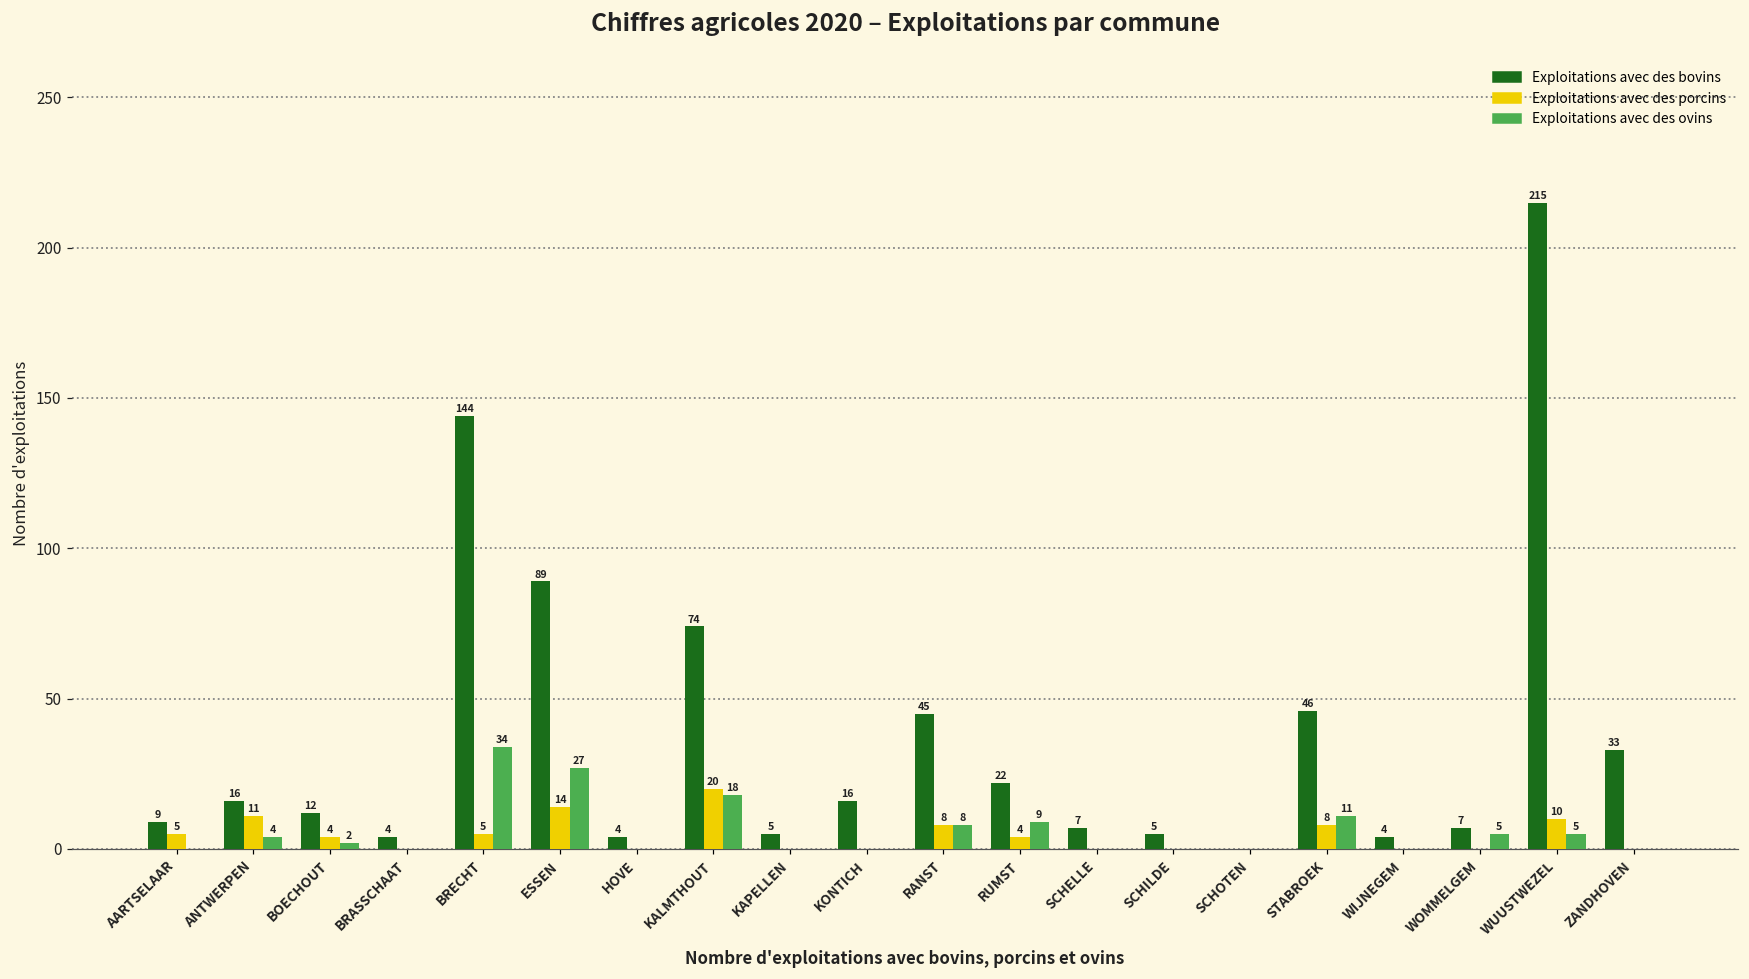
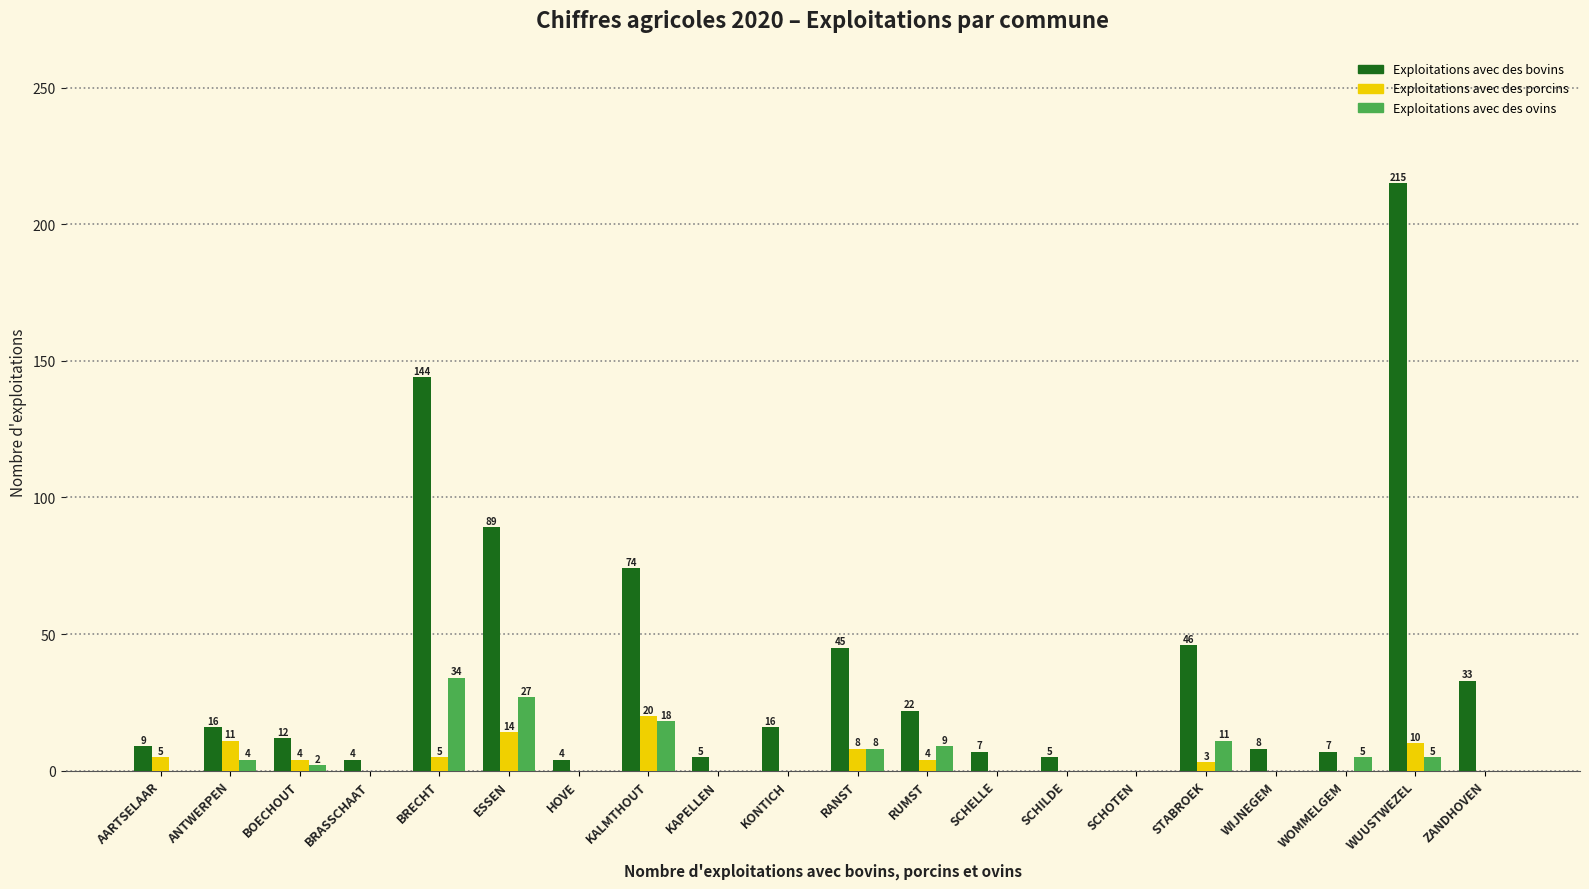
Exploitations avec des porcins, STABROEK: 8 -> 3
Exploitations avec des bovins, WIJNEGEM: 4 -> 8
